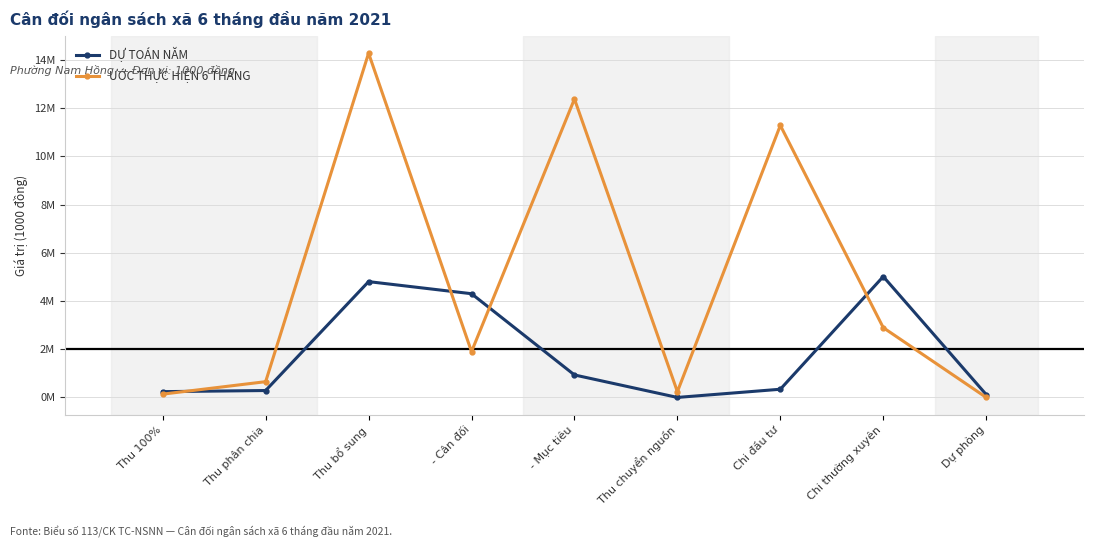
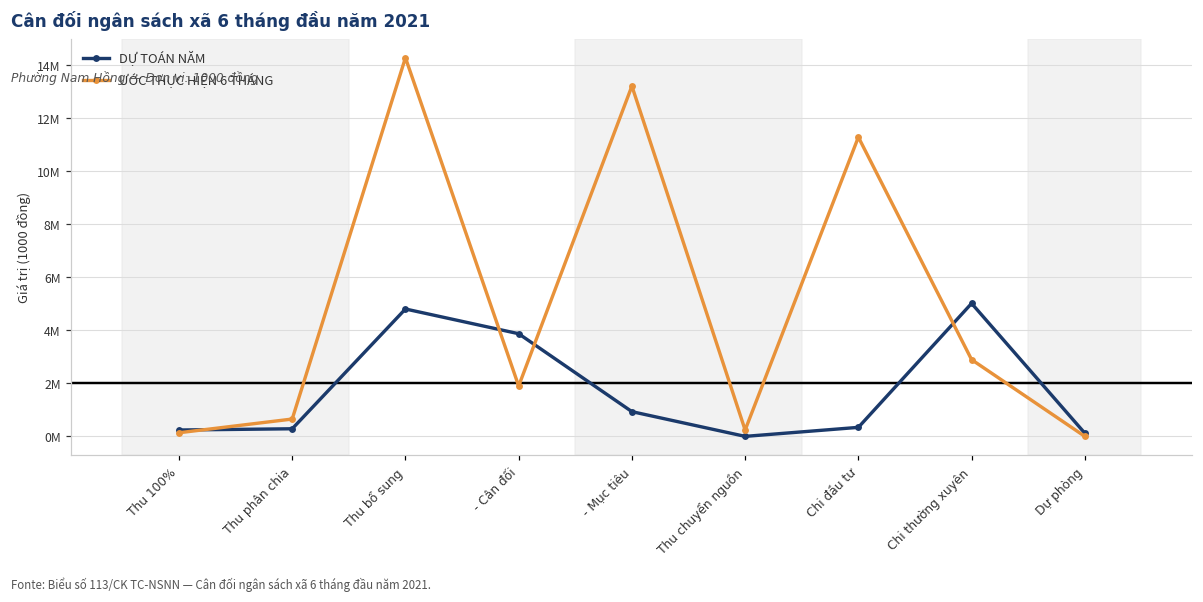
DỰ TOÁN NĂM, - Cân đối: 4300000 -> 3900000
ƯỚC THỰC HIỆN 6 THÁNG, - Mục tiêu: 12400000 -> 13200000
